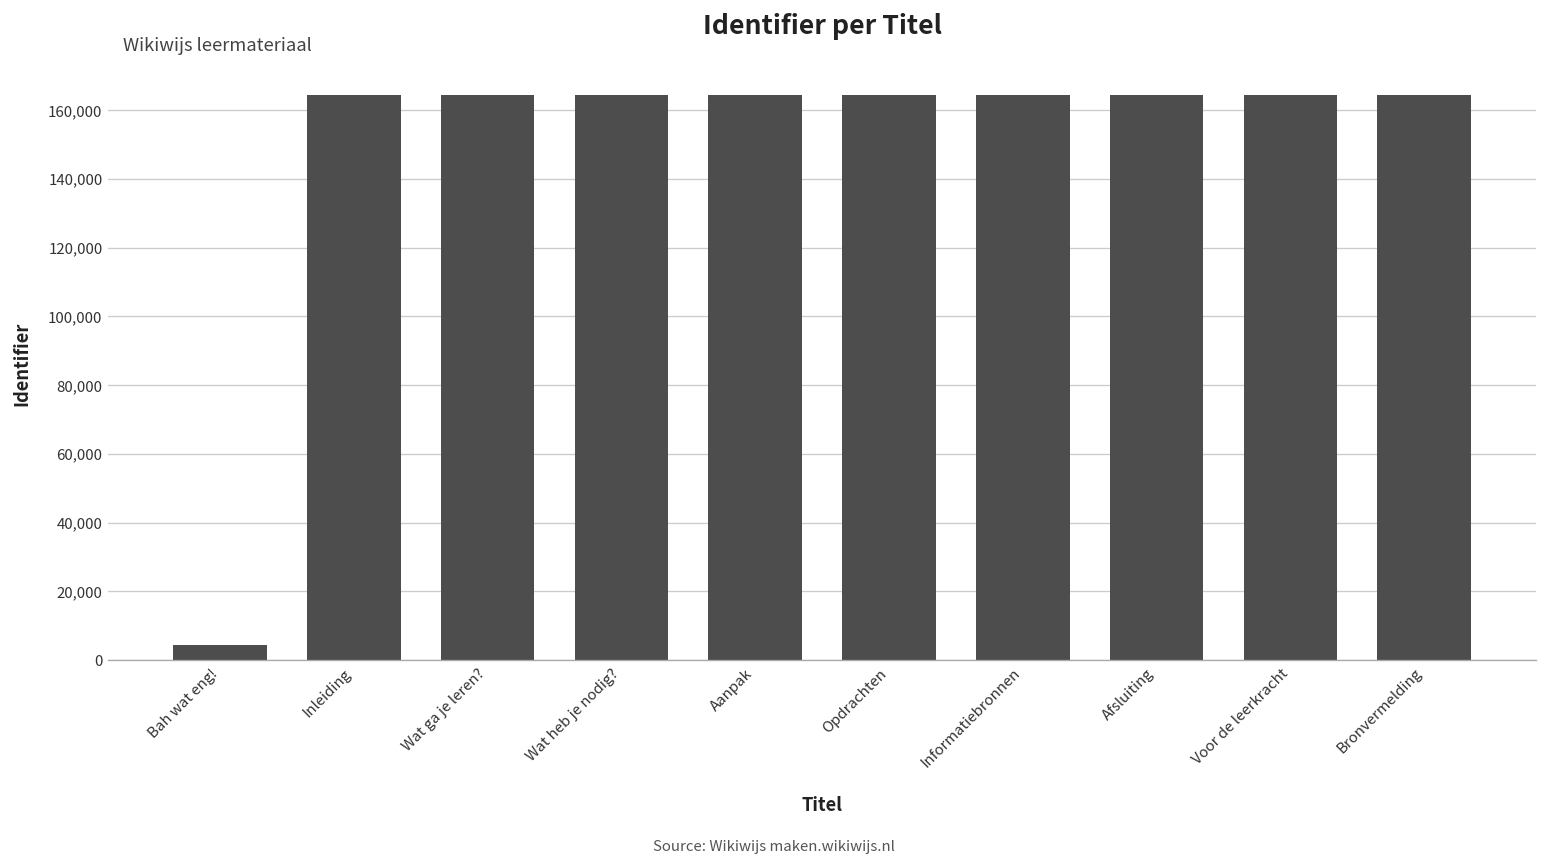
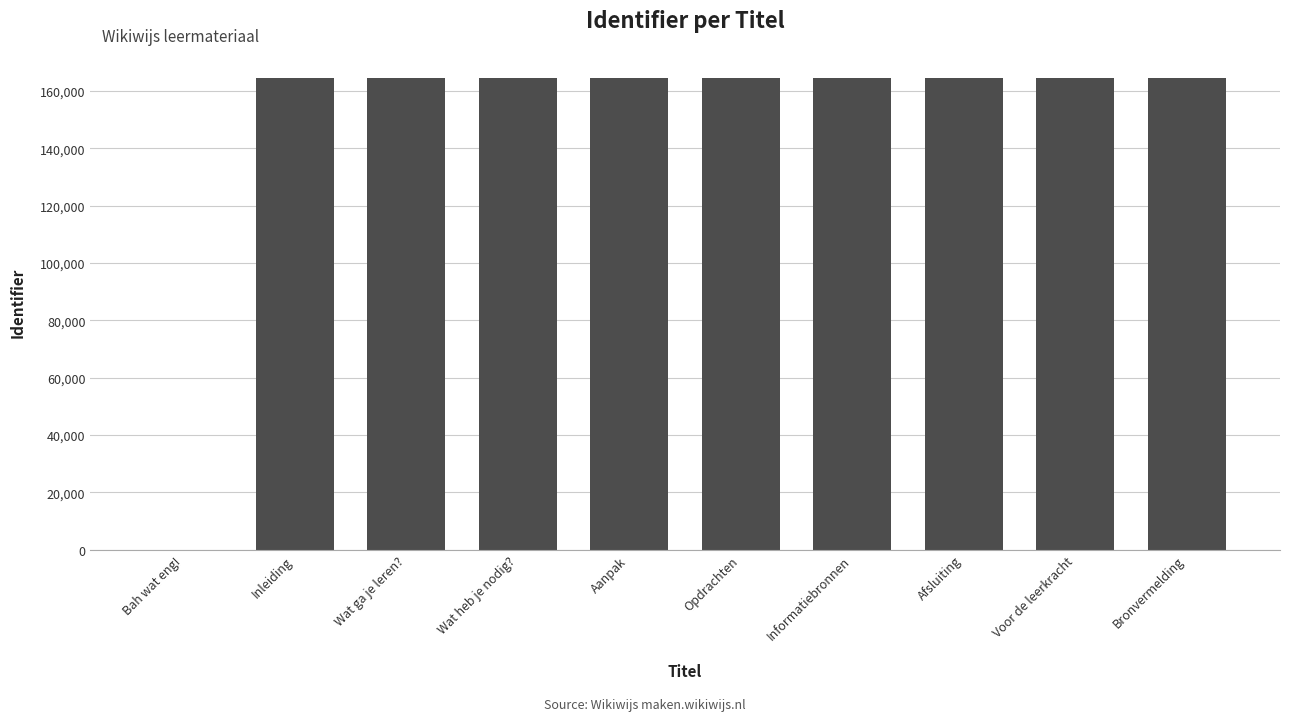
Bah wat eng!: 4,000 -> 0
